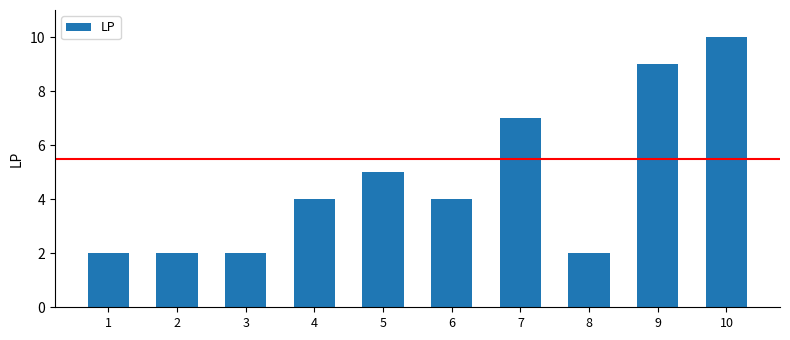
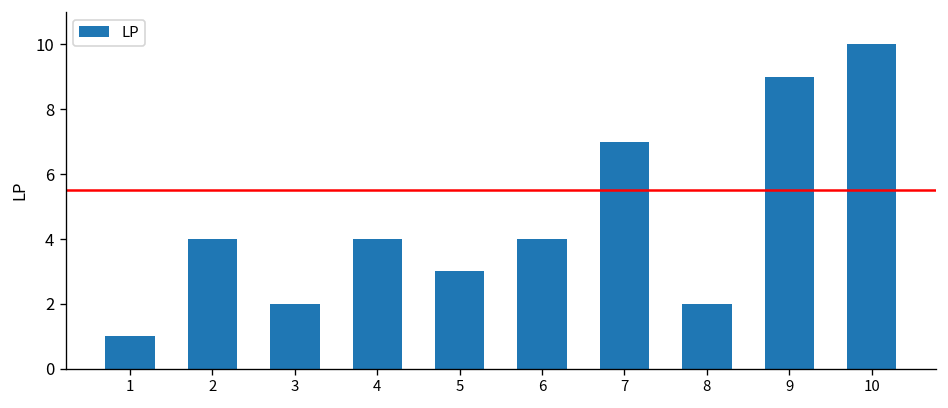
1: 2 -> 1
2: 2 -> 4
5: 5 -> 3
